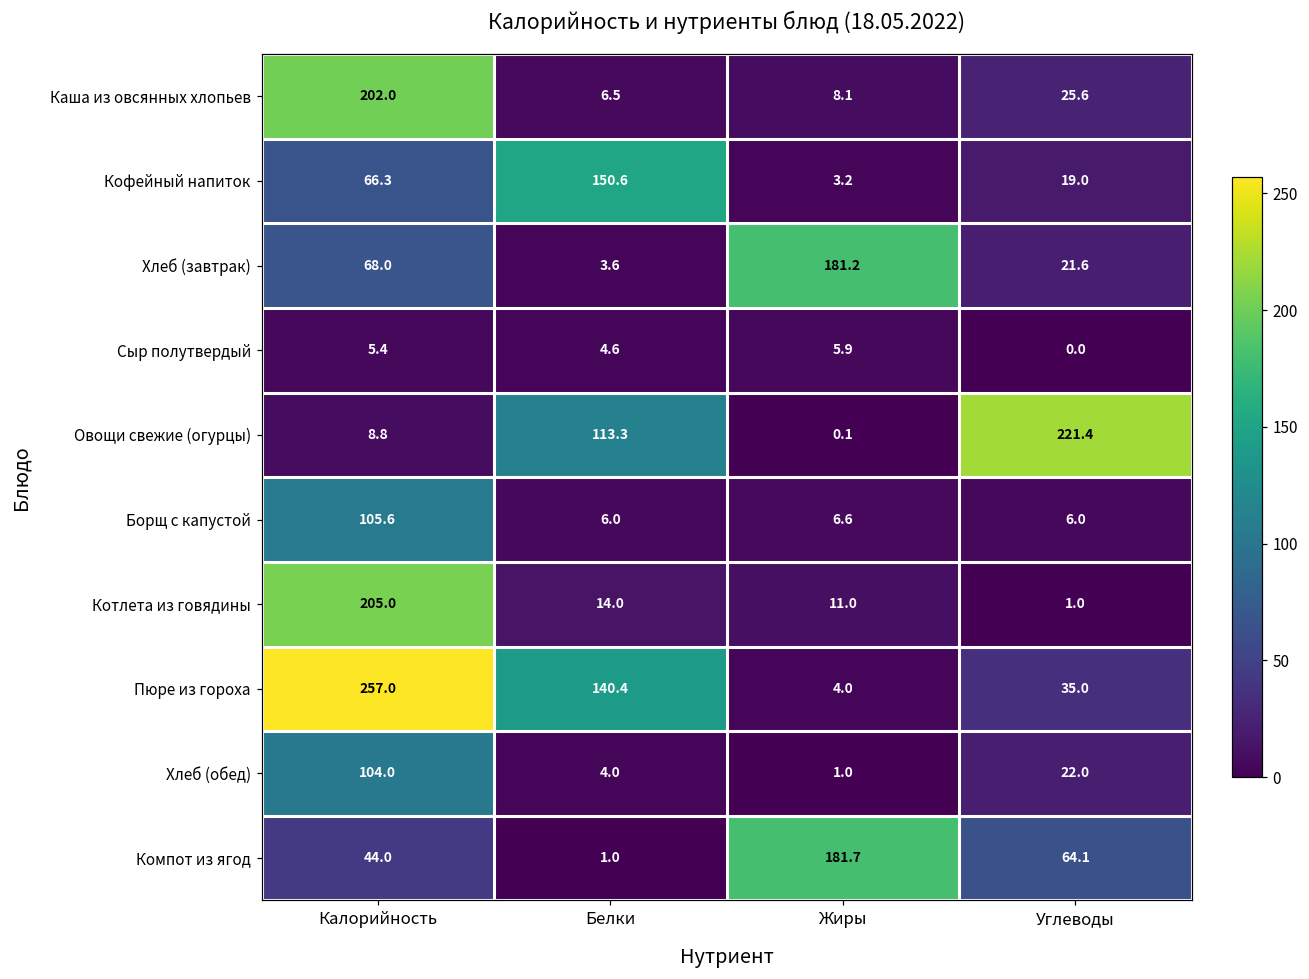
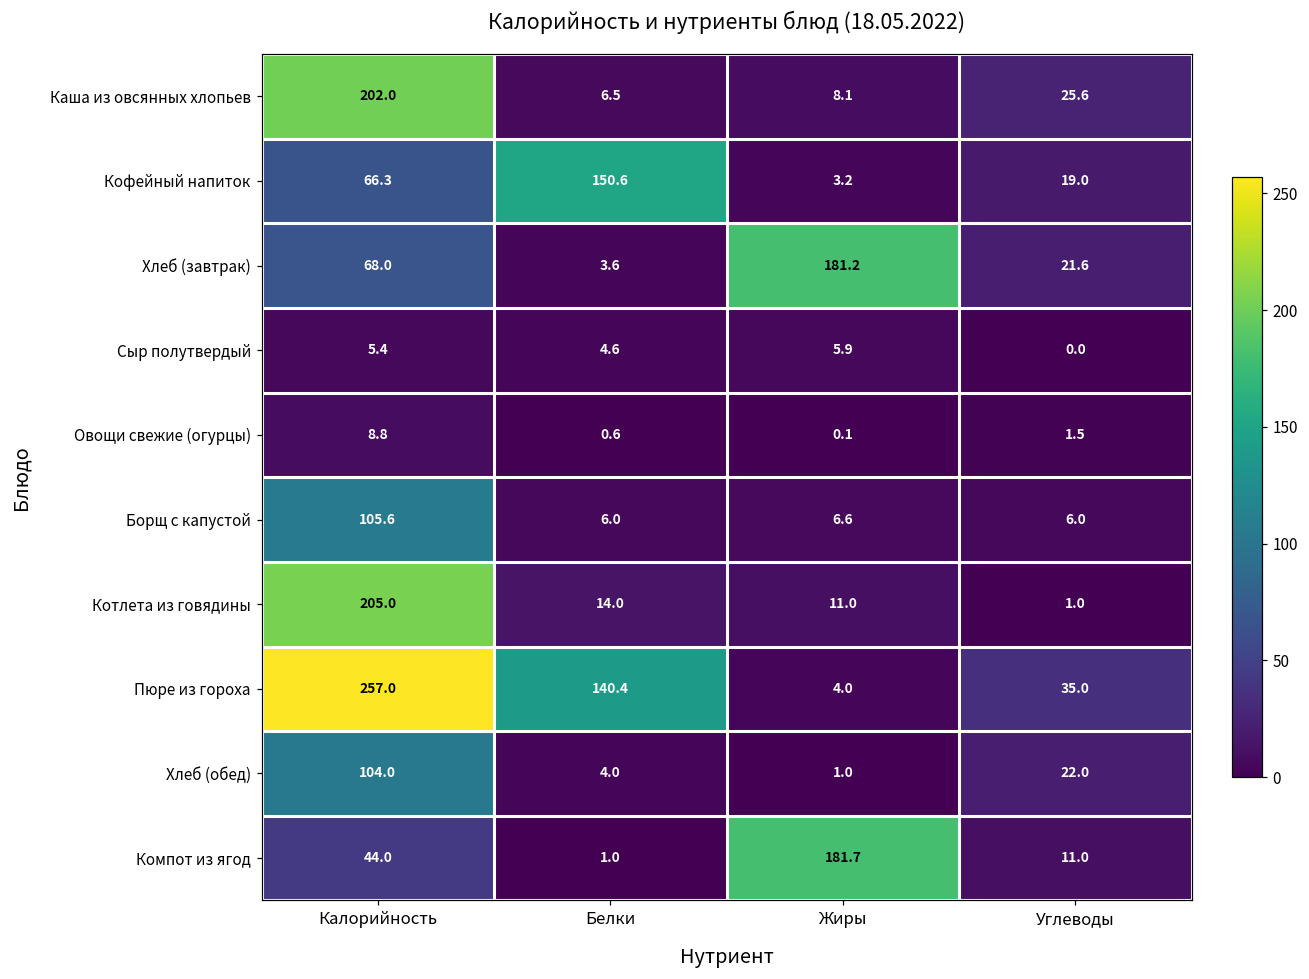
Овощи свежие (огурцы), Белки: 113.3 -> 0.6
Овощи свежие (огурцы), Углеводы: 221.4 -> 1.5
Компот из ягод, Углеводы: 64.1 -> 11.0
